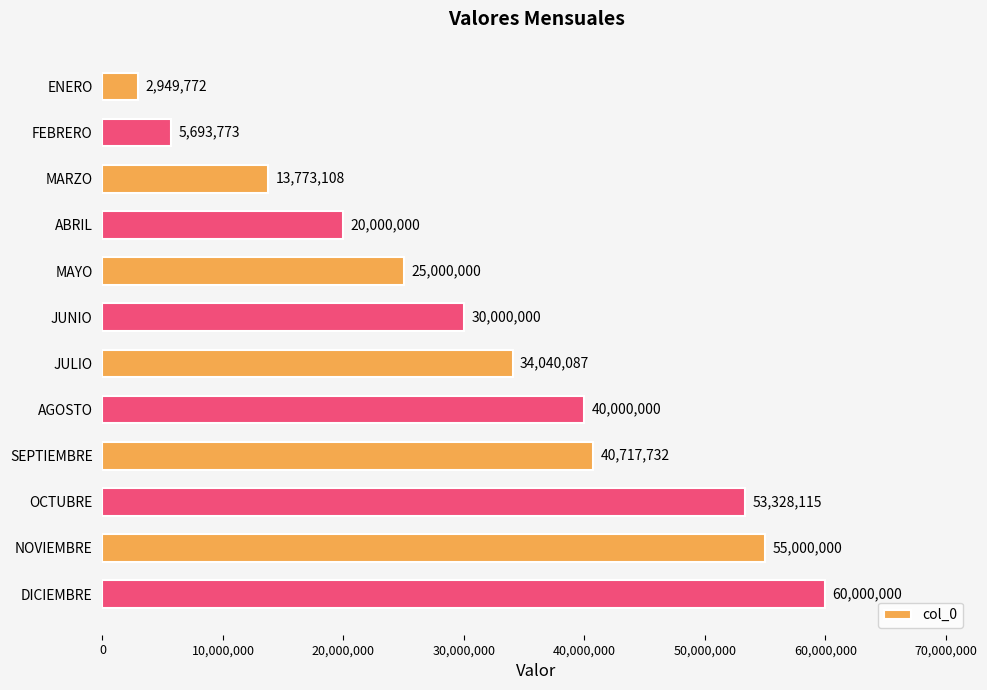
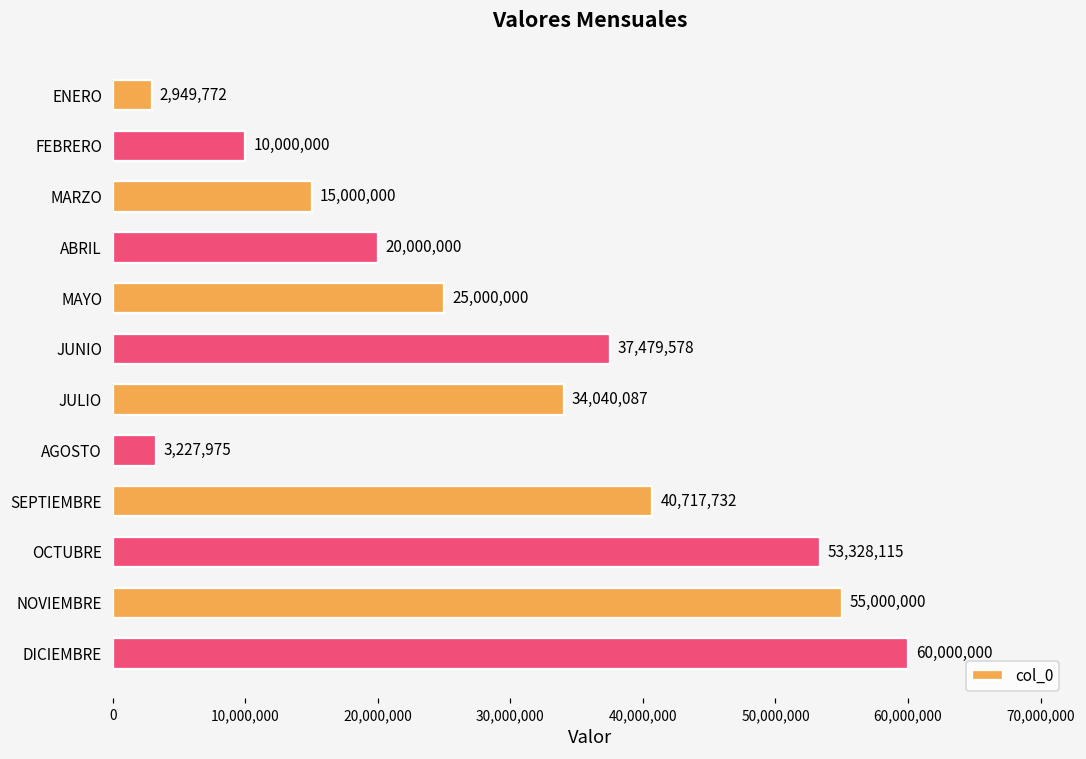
FEBRERO: 5,693,773 -> 10,000,000
MARZO: 13,773,108 -> 15,000,000
JUNIO: 30,000,000 -> 37,479,578
AGOSTO: 40,000,000 -> 3,227,975
